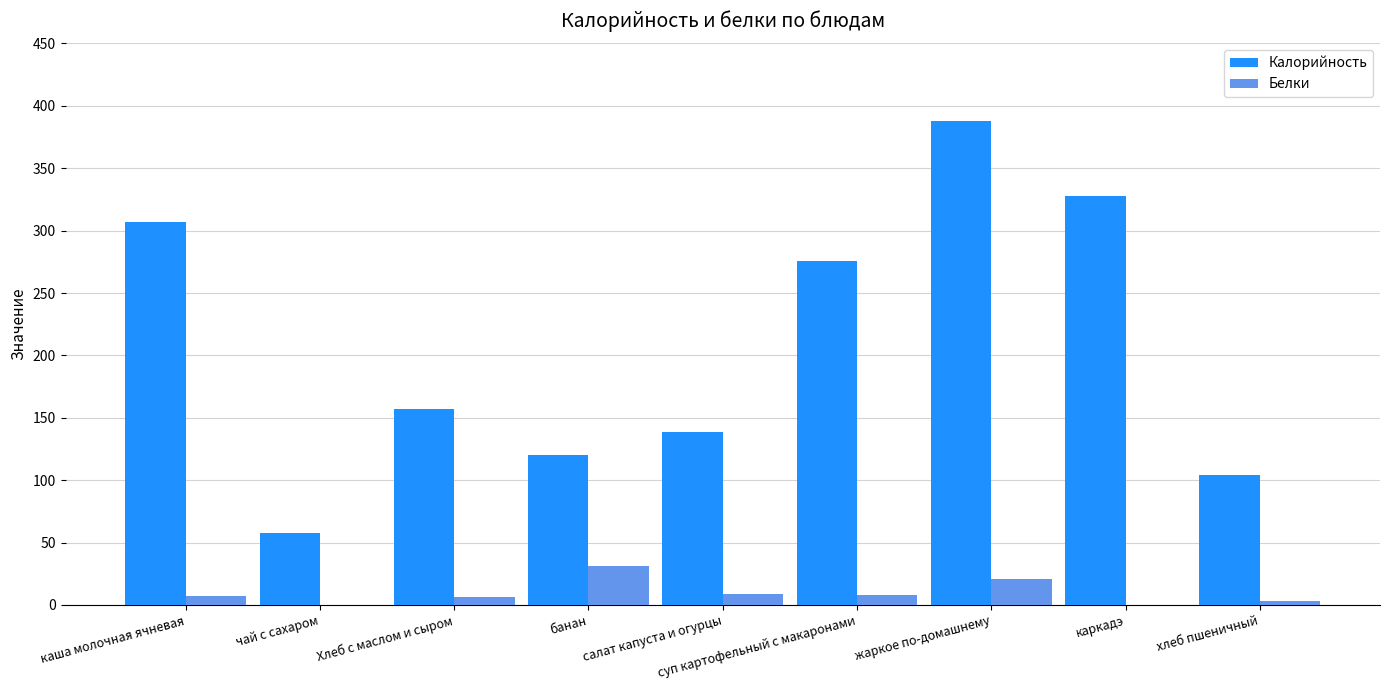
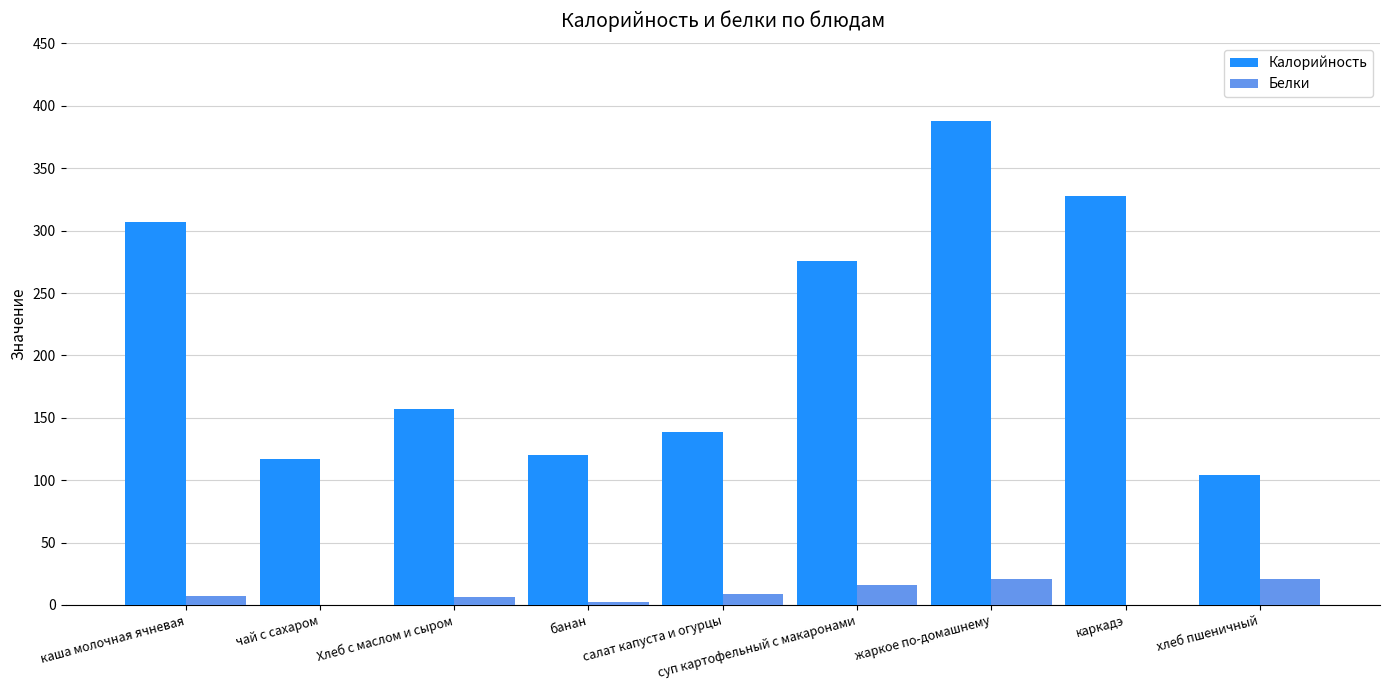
Калорийность, чай с сахаром: 58 -> 117
Белки, банан: 31 -> 2
Белки, суп картофельный с макаронами: 8 -> 16
Белки, хлеб пшеничный: 3 -> 21
